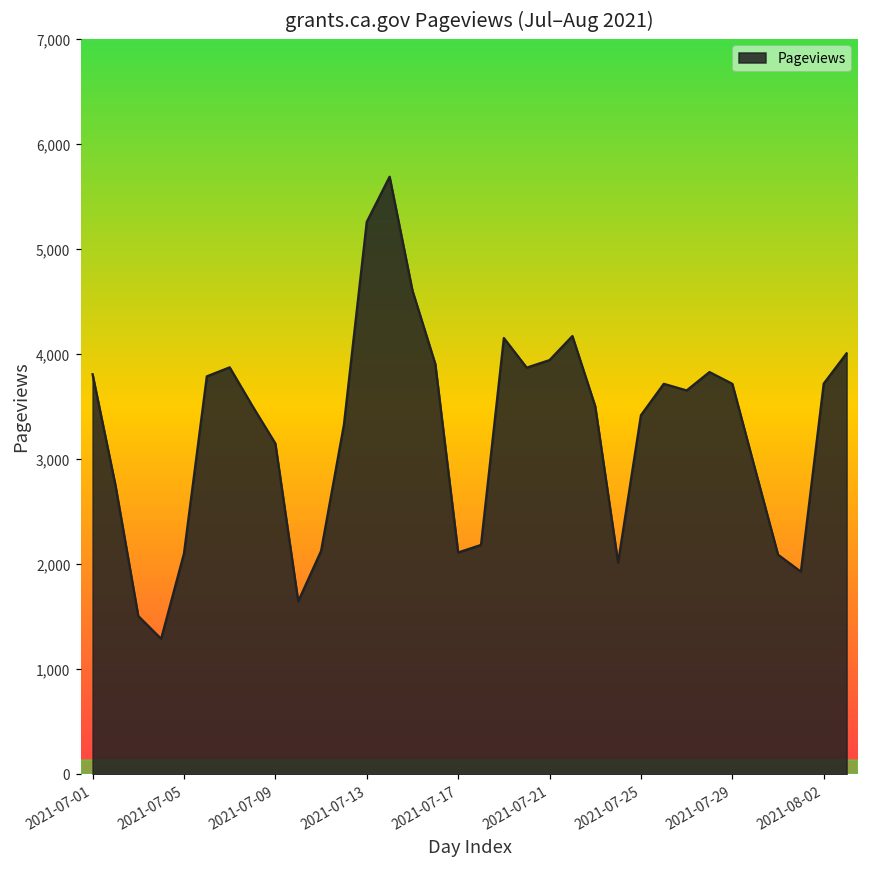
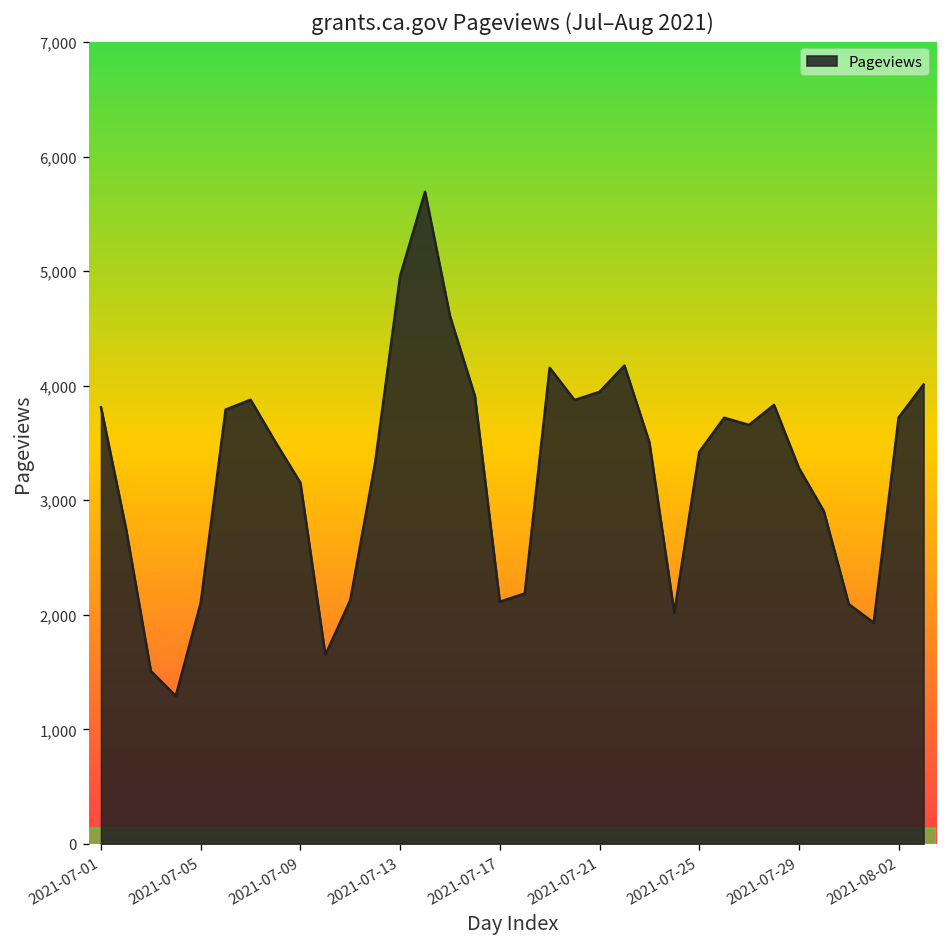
2021-07-13: 5,300 -> 5,000
2021-07-29: 3,700 -> 3,300
